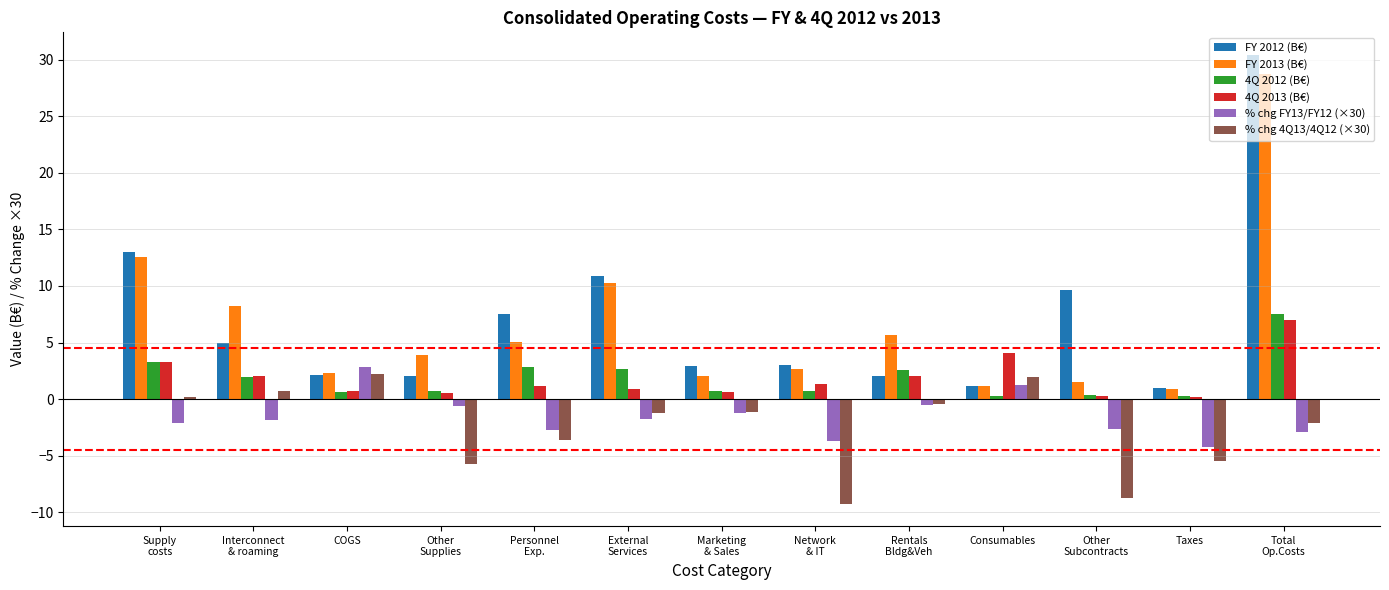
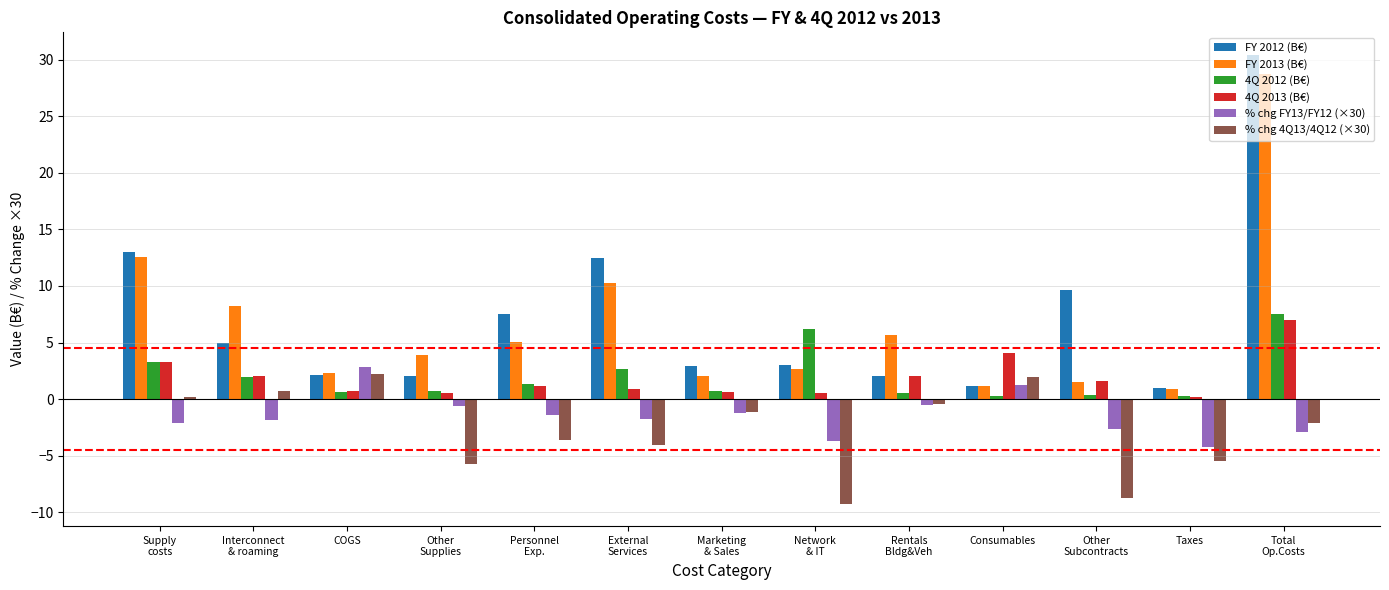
4Q 2012 (B€), Personnel Exp.: 2.8 -> 1.4
% chg FY13/FY12 (×30), Personnel Exp.: -2.7 -> -1.4
FY 2012 (B€), External Services: 10.9 -> 12.4
% chg 4Q13/4Q12 (×30), External Services: -1.2 -> -4.0
4Q 2012 (B€), Network & IT: 0.7 -> 6.2
4Q 2013 (B€), Network & IT: 1.3 -> 0.5
4Q 2012 (B€), Rentals Bldg&Veh: 2.6 -> 0.5
4Q 2013 (B€), Other Subcontracts: 0.3 -> 1.6
